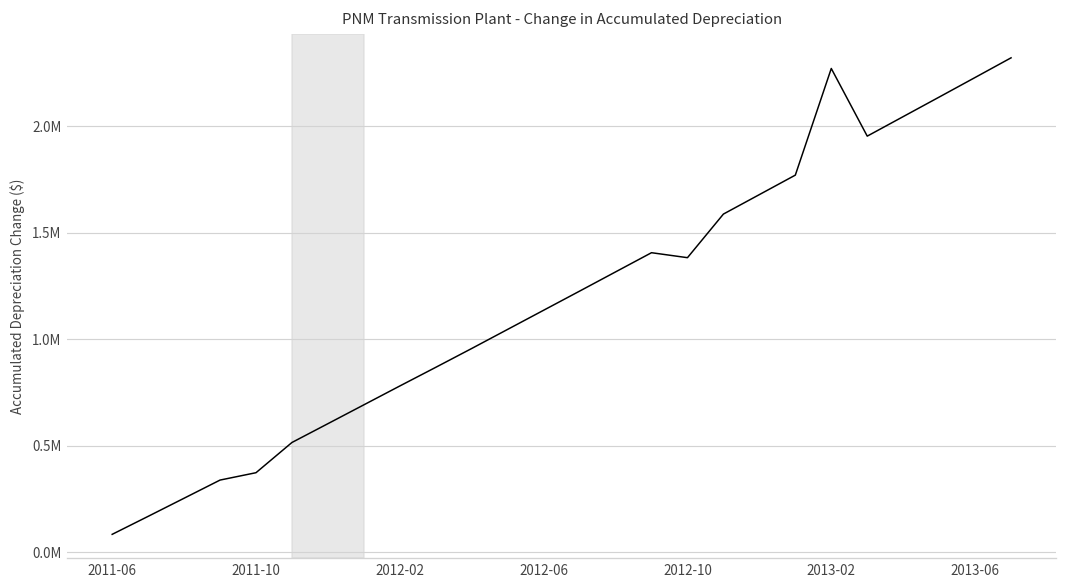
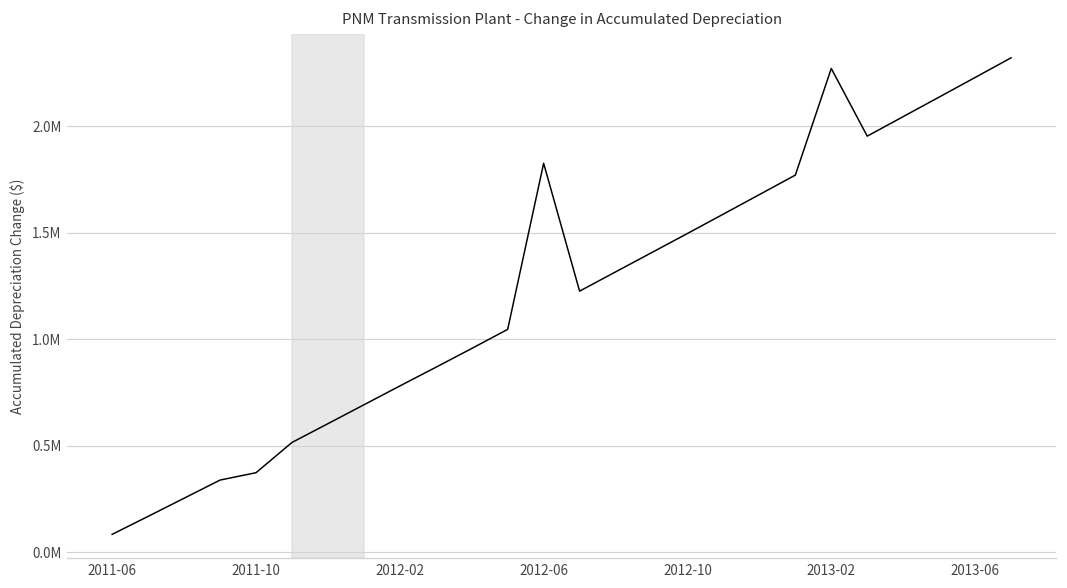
2012-06: 1140000 -> 1830000
2012-10: 1380000 -> 1500000
